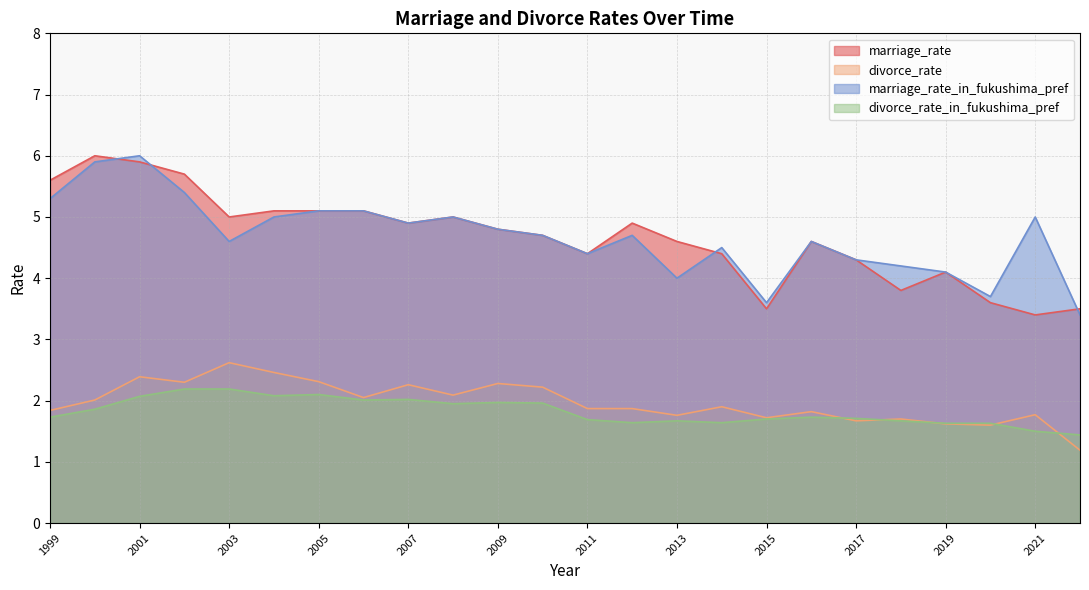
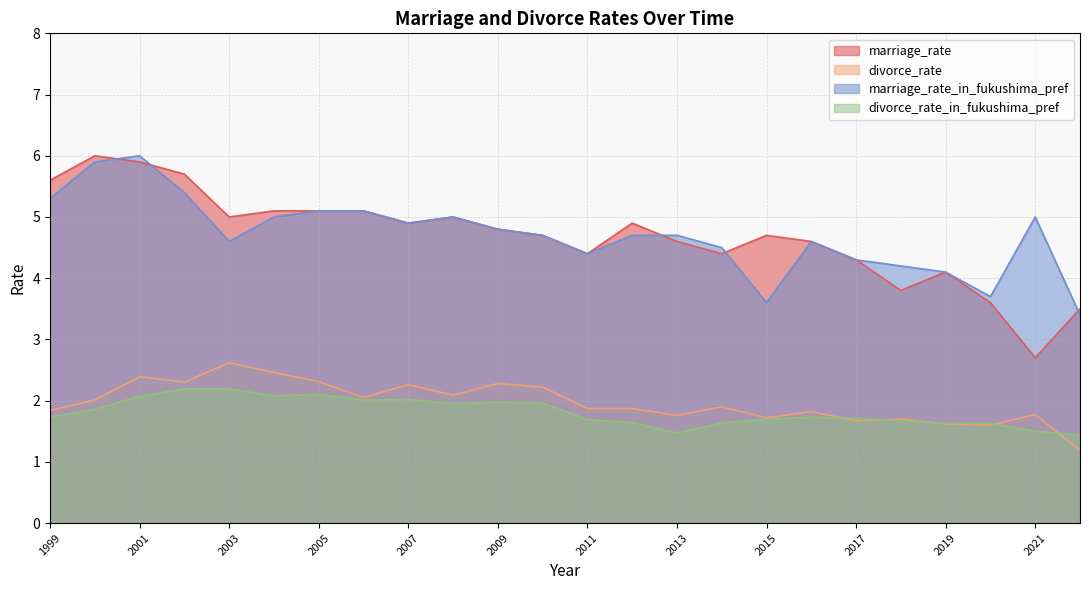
marriage_rate_in_fukushima_pref, 2013: 4.0 -> 4.7
divorce_rate_in_fukushima_pref, 2013: 1.7 -> 1.5
marriage_rate, 2015: 3.5 -> 4.7
marriage_rate, 2021: 3.4 -> 2.7
